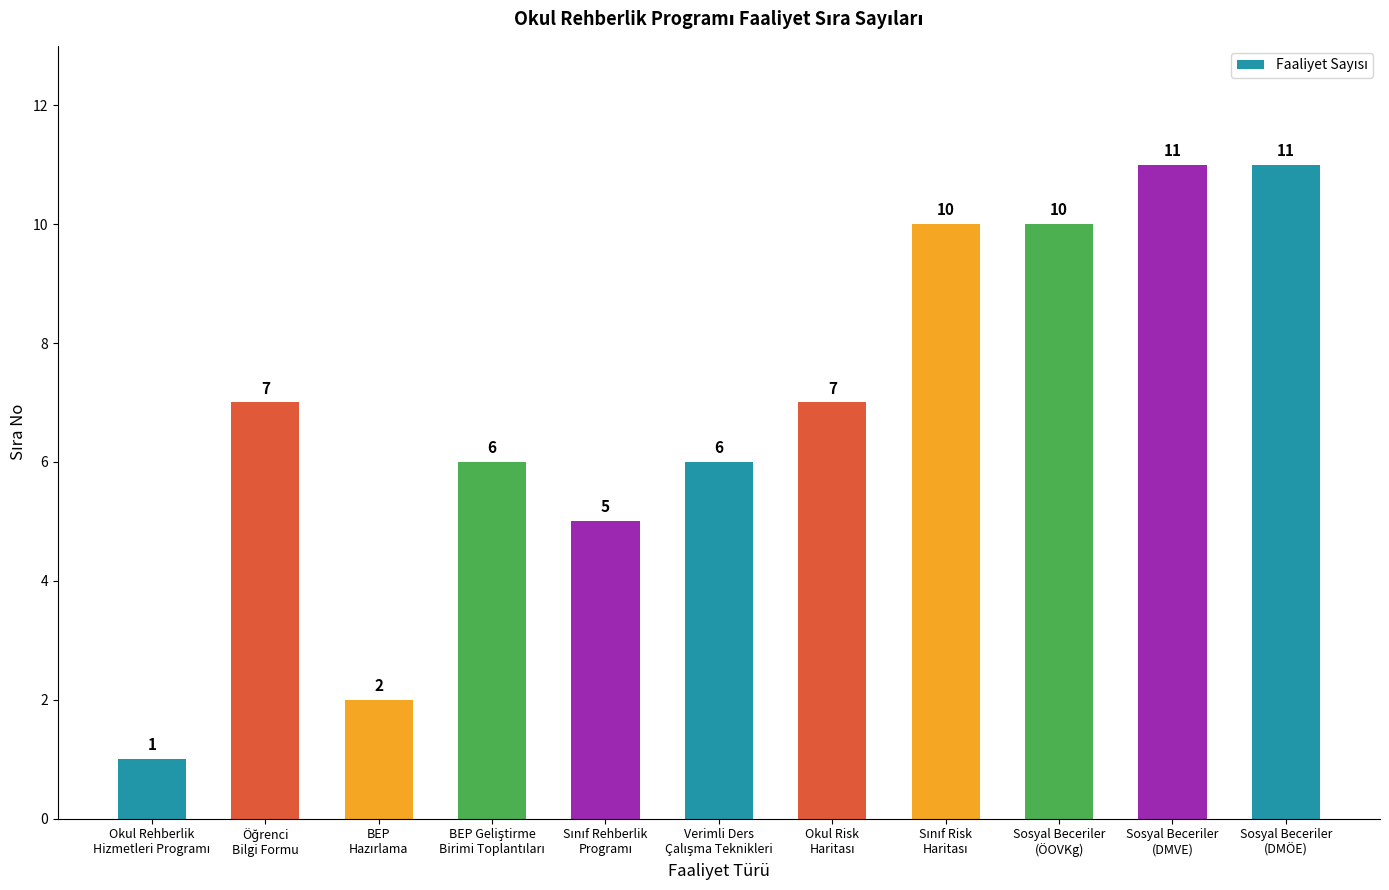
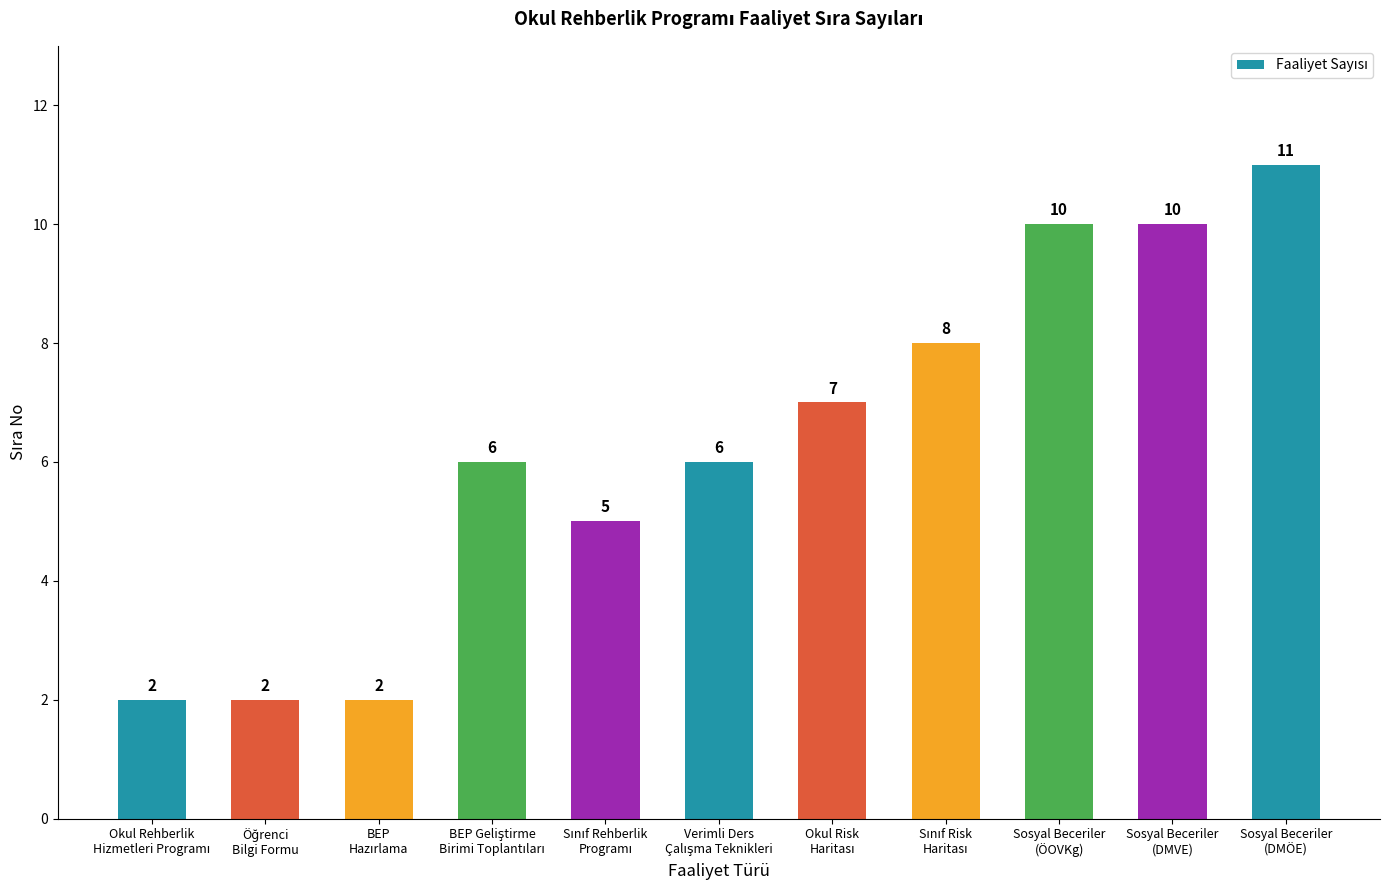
Okul Rehberlik Hizmetleri Programı: 1 -> 2
Öğrenci Bilgi Formu: 7 -> 2
Sınıf Risk Haritası: 10 -> 8
Sosyal Beceriler (DMVE): 11 -> 10
